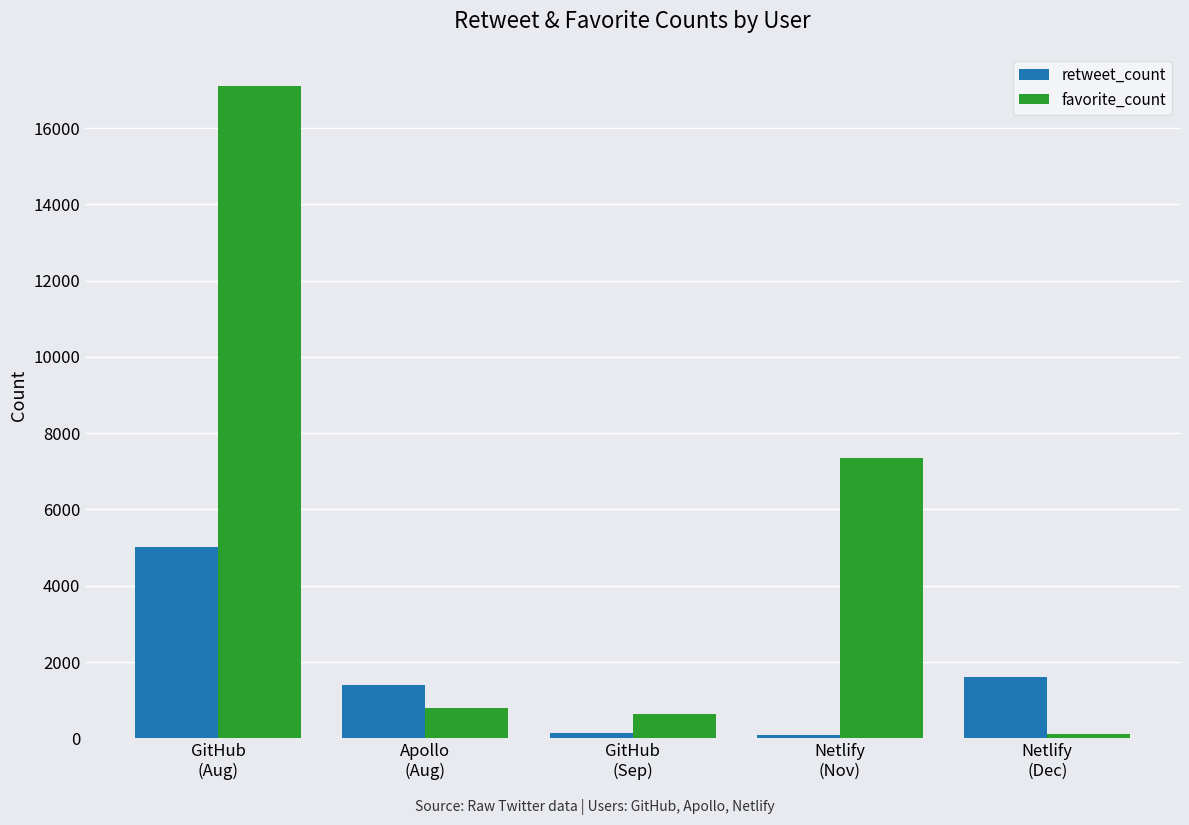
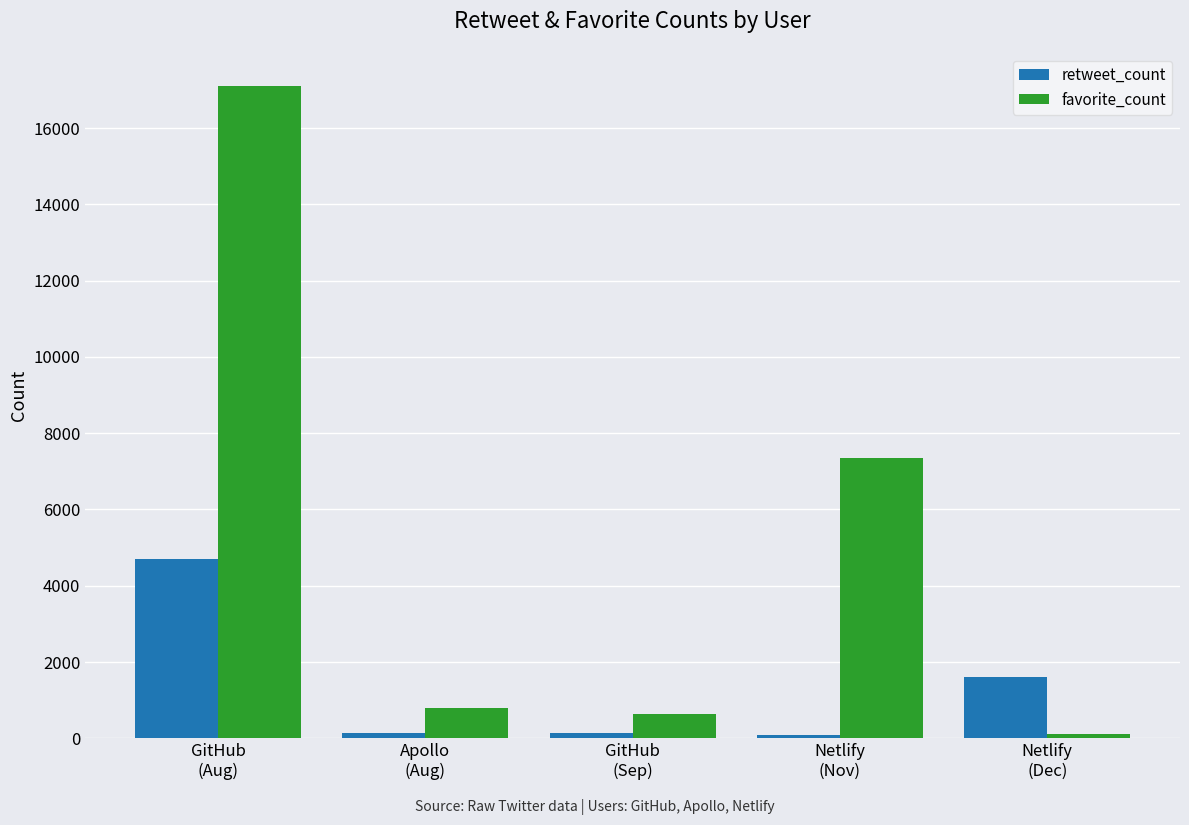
retweet_count, GitHub (Aug): 5000 -> 4700
retweet_count, Apollo (Aug): 1400 -> 100
